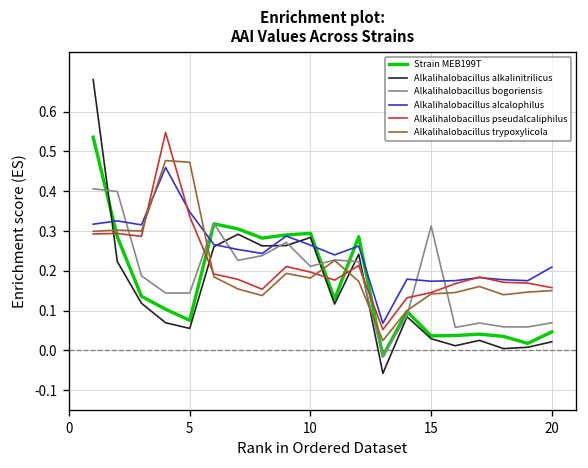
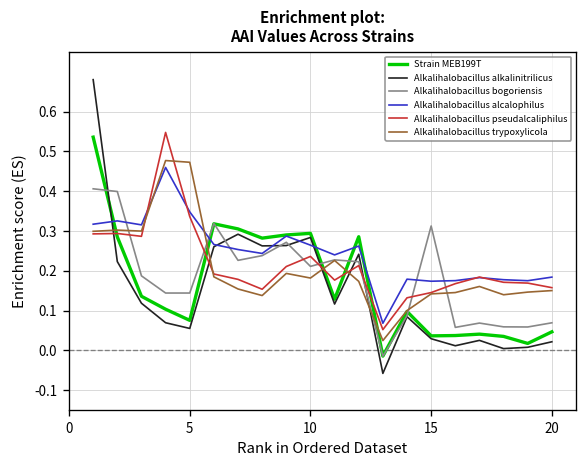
Alkalihalobacillus pseudalcaliphilus, 10: 0.20 -> 0.24
Alkalihalobacillus alcalophilus, 20: 0.21 -> 0.18
